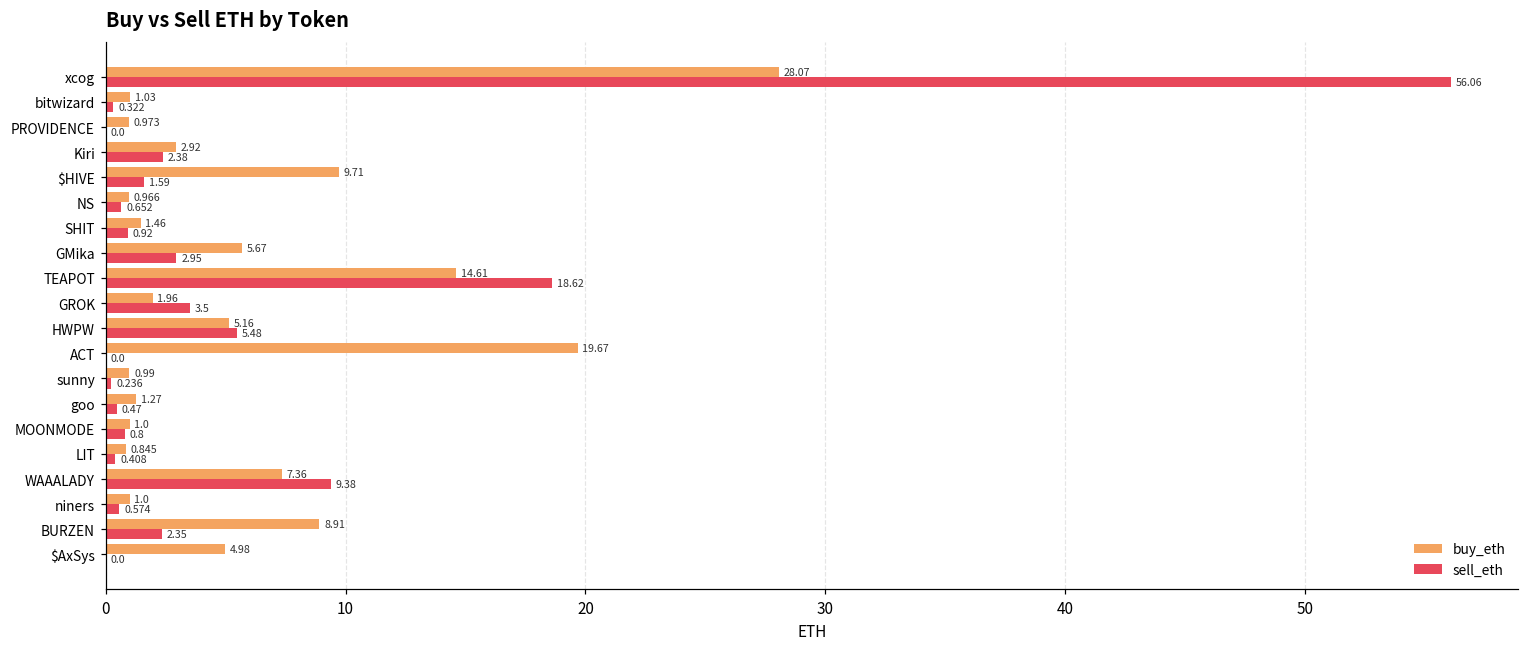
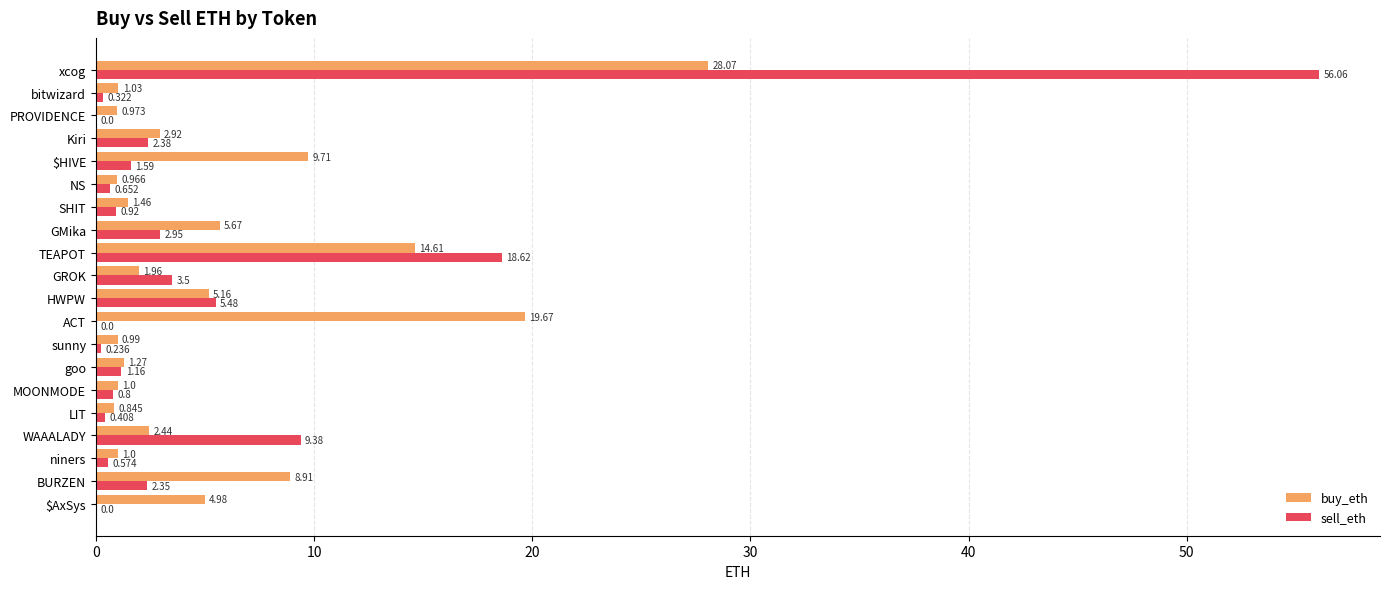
sell_eth, goo: 0.47 -> 1.16
buy_eth, WAAALADY: 7.36 -> 2.44
